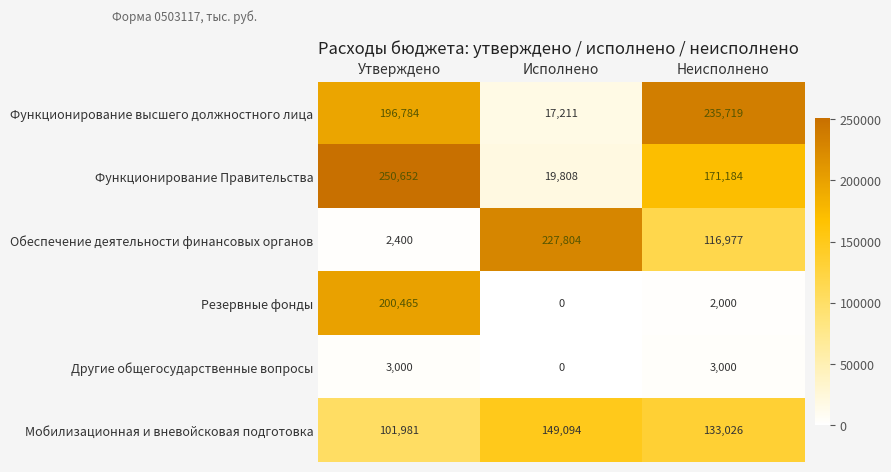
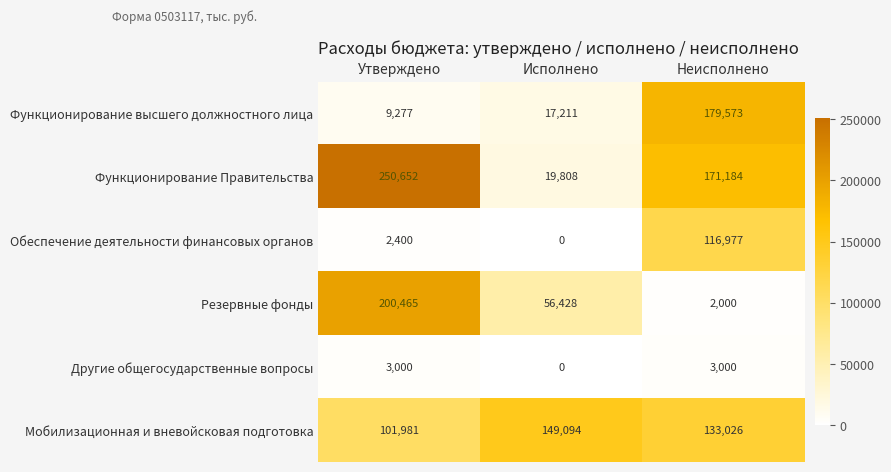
Функционирование высшего должностного лица, Утверждено: 196,784 -> 9,277
Функционирование высшего должностного лица, Неисполнено: 235,719 -> 179,573
Обеспечение деятельности финансовых органов, Исполнено: 227,804 -> 0
Резервные фонды, Исполнено: 0 -> 56,428
